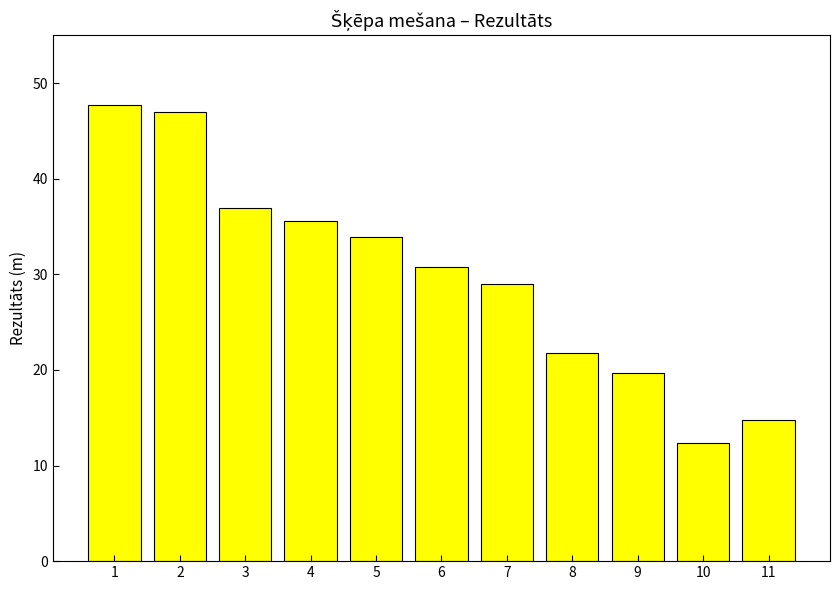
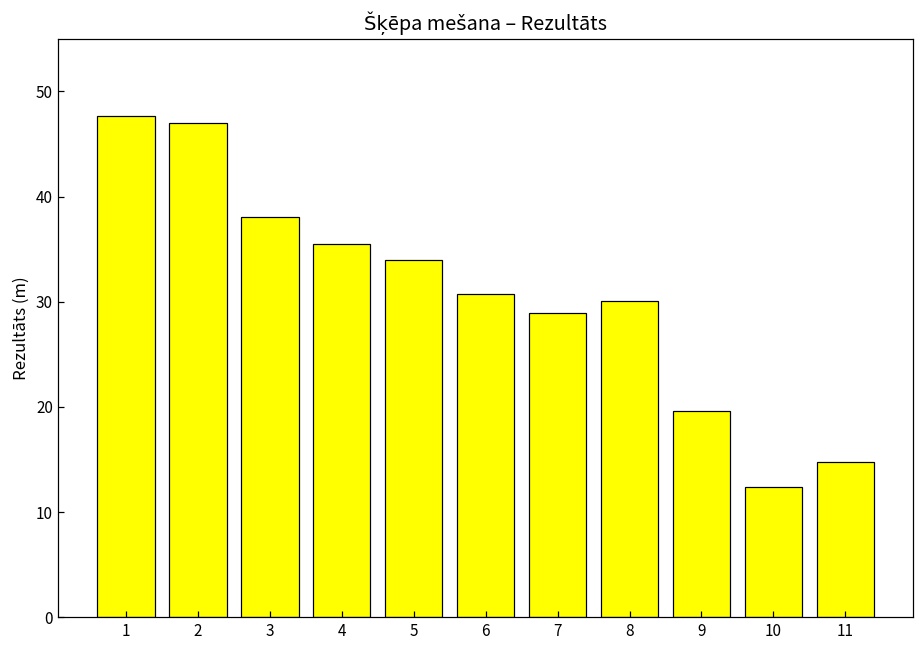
3: 37 -> 38
8: 22 -> 30
